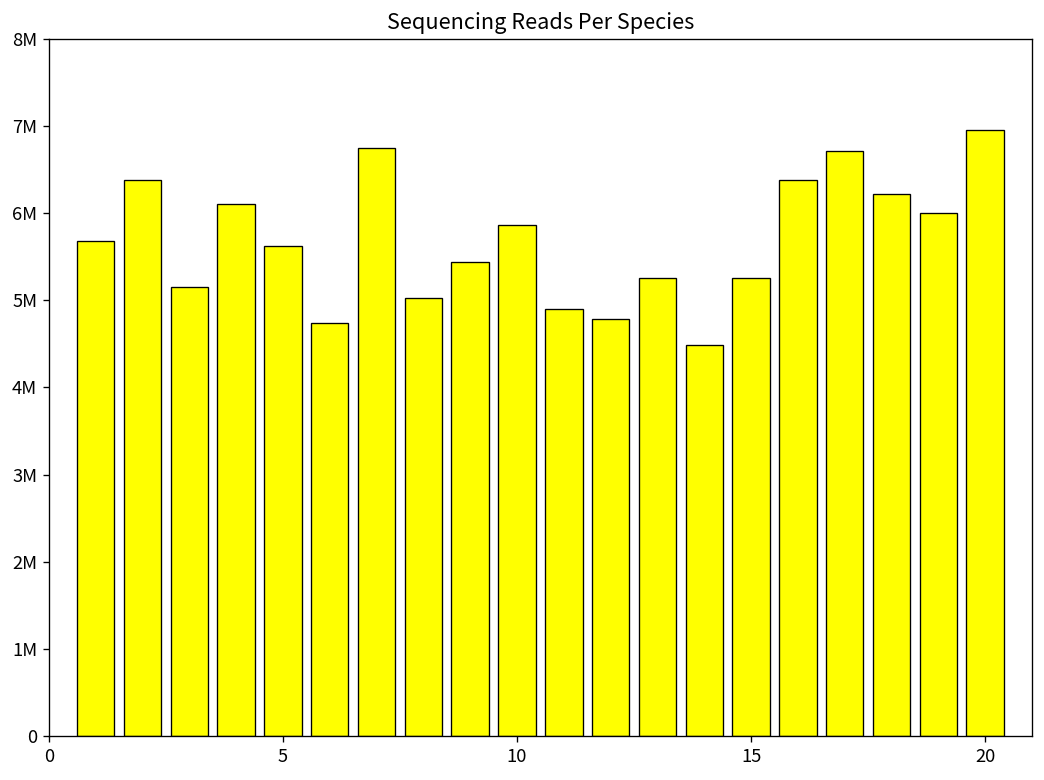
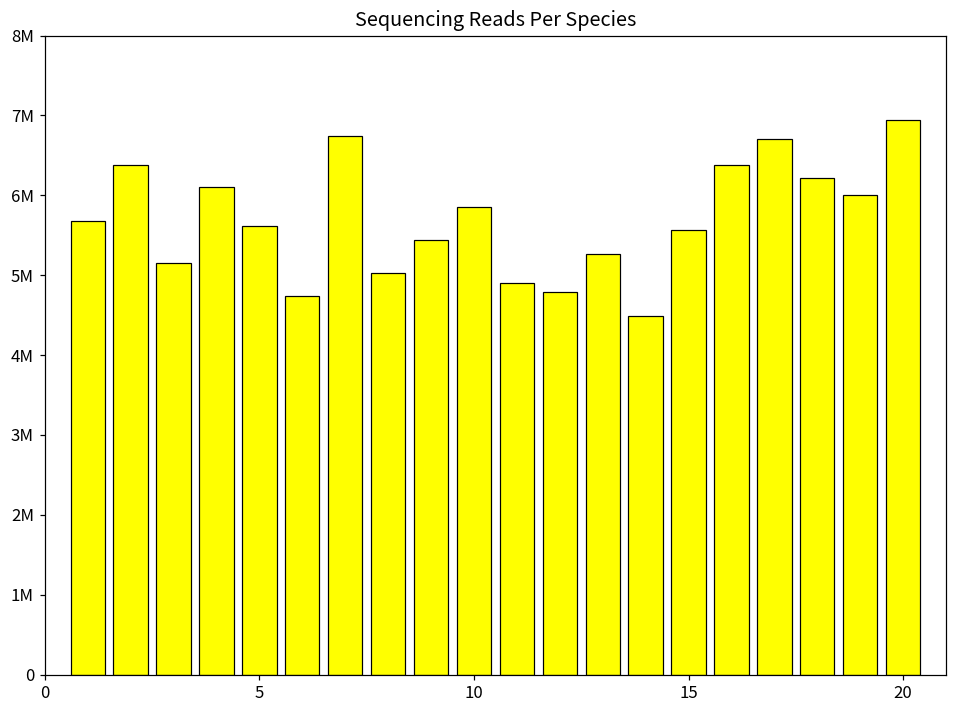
15: 5300000 -> 5600000
